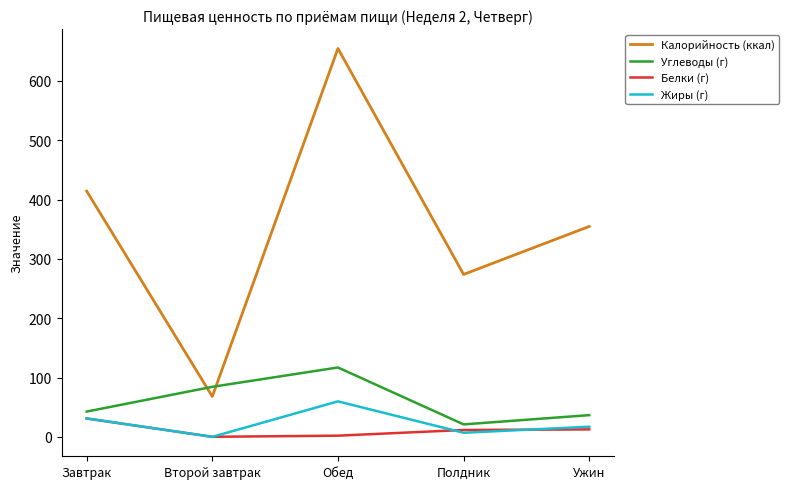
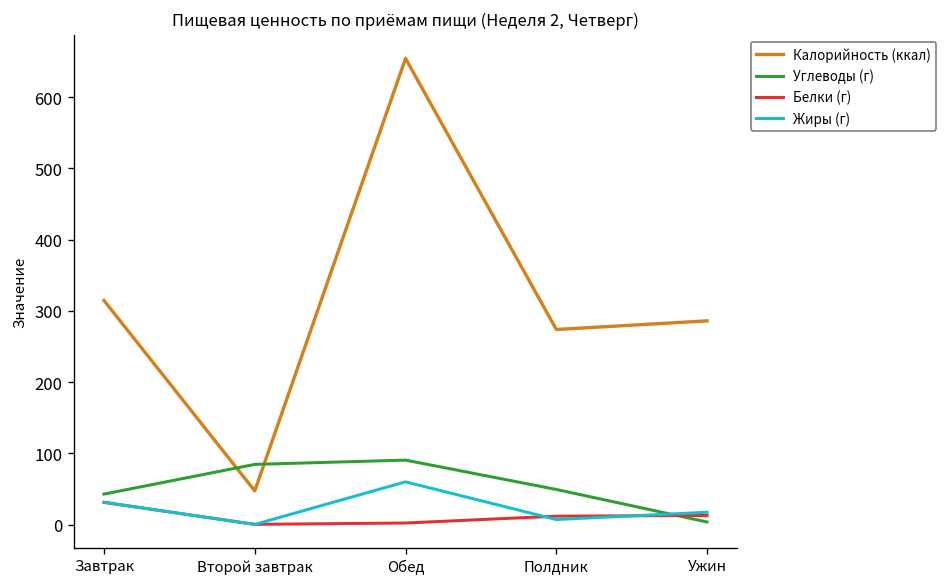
Калорийность (ккал), Завтрак: 410 -> 310
Калорийность (ккал), Второй завтрак: 70 -> 50
Углеводы (г), Обед: 120 -> 90
Углеводы (г), Полдник: 20 -> 50
Калорийность (ккал), Ужин: 350 -> 290
Углеводы (г), Ужин: 40 -> 0
